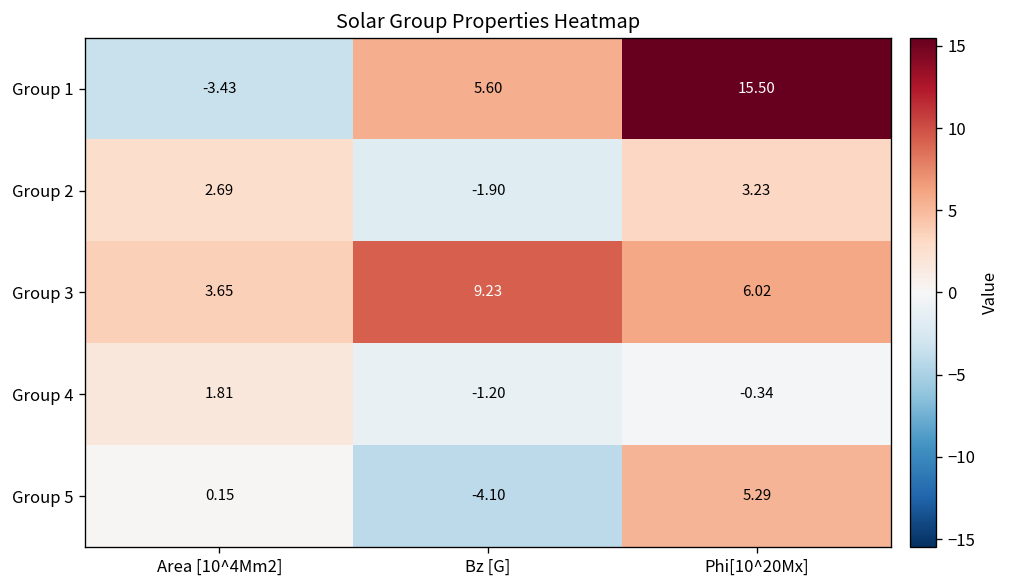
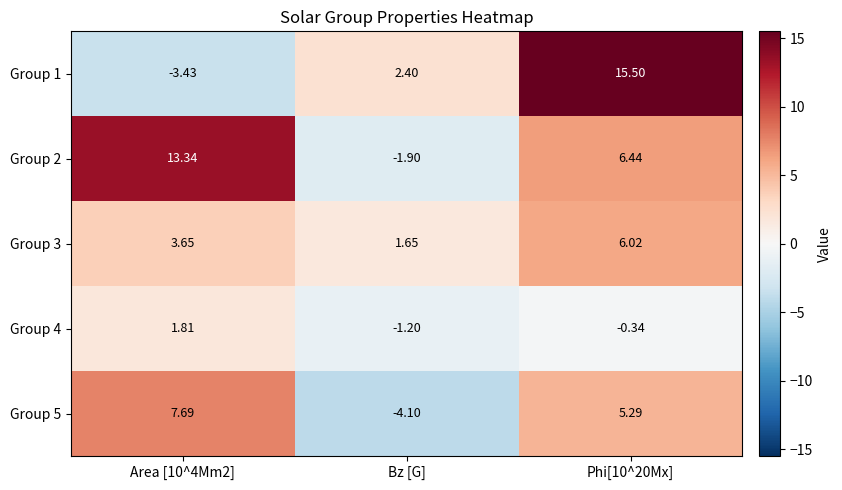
Group 1, Bz [G]: 5.60 -> 2.40
Group 2, Area [10^4Mm2]: 2.69 -> 13.34
Group 2, Phi[10^20Mx]: 3.23 -> 6.44
Group 3, Bz [G]: 9.23 -> 1.65
Group 5, Area [10^4Mm2]: 0.15 -> 7.69
